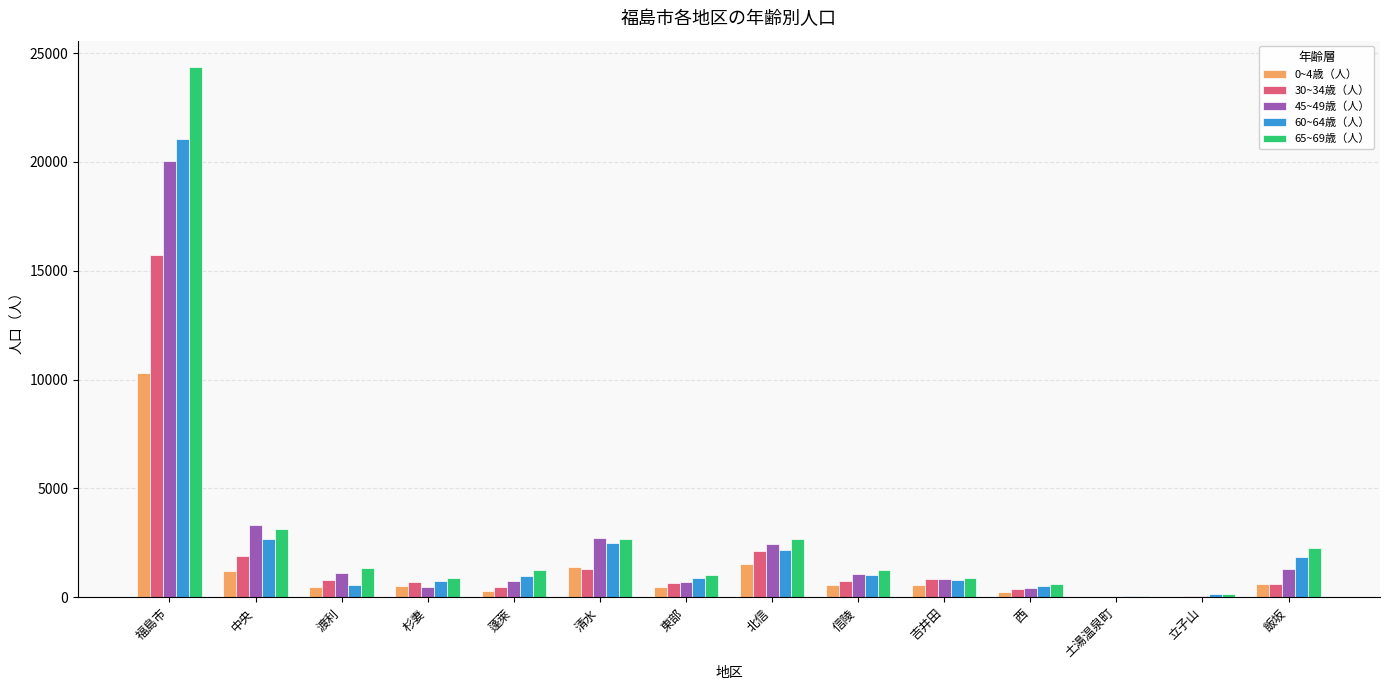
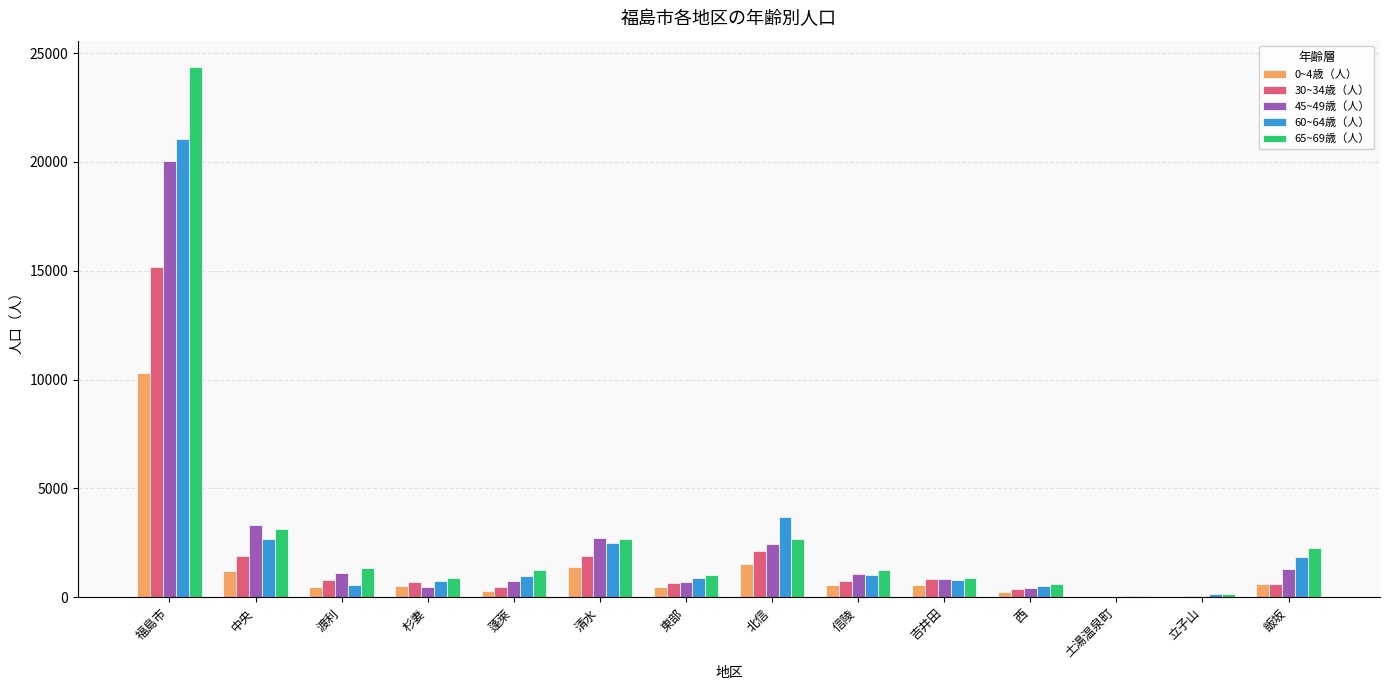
30~34歳（人）, 福島市: 15700 -> 15200
30~34歳（人）, 清水: 1300 -> 1900
60~64歳（人）, 北信: 2200 -> 3700
